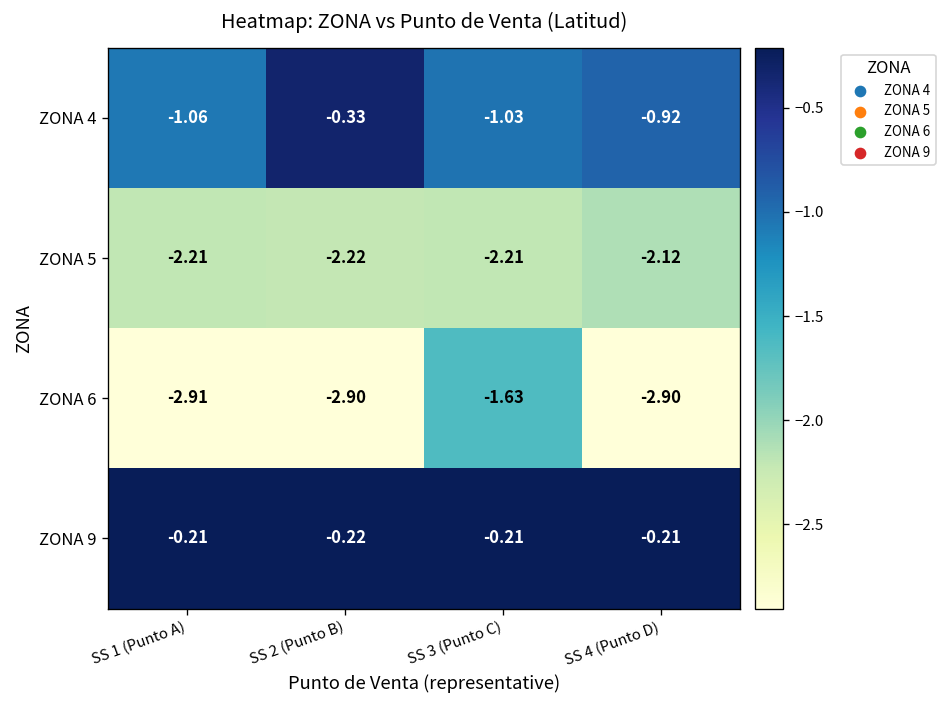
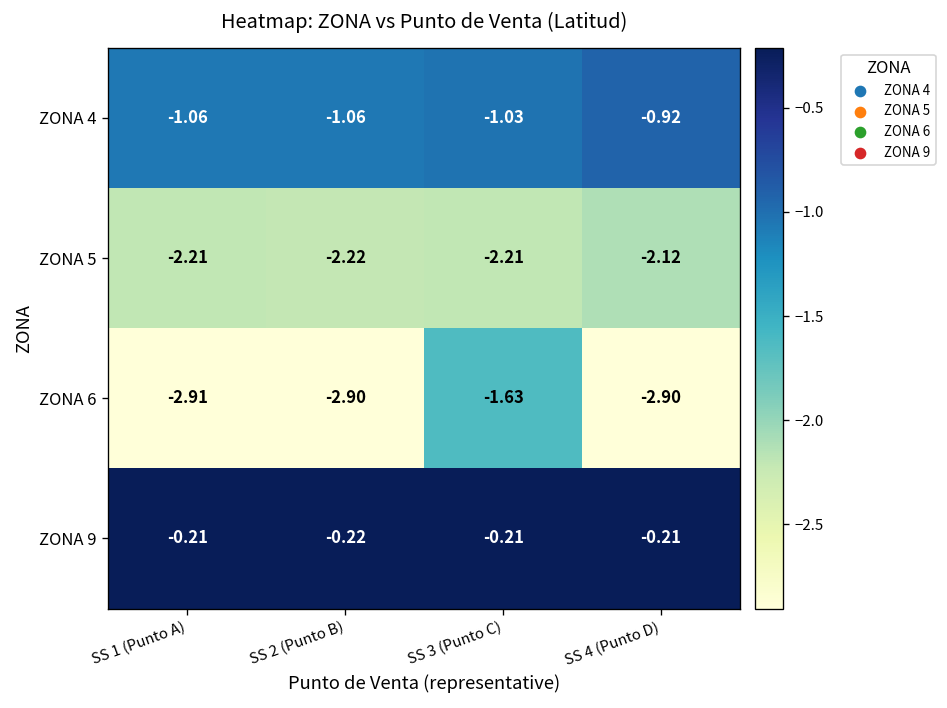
ZONA 4, SS 2 (Punto B): -0.33 -> -1.06
